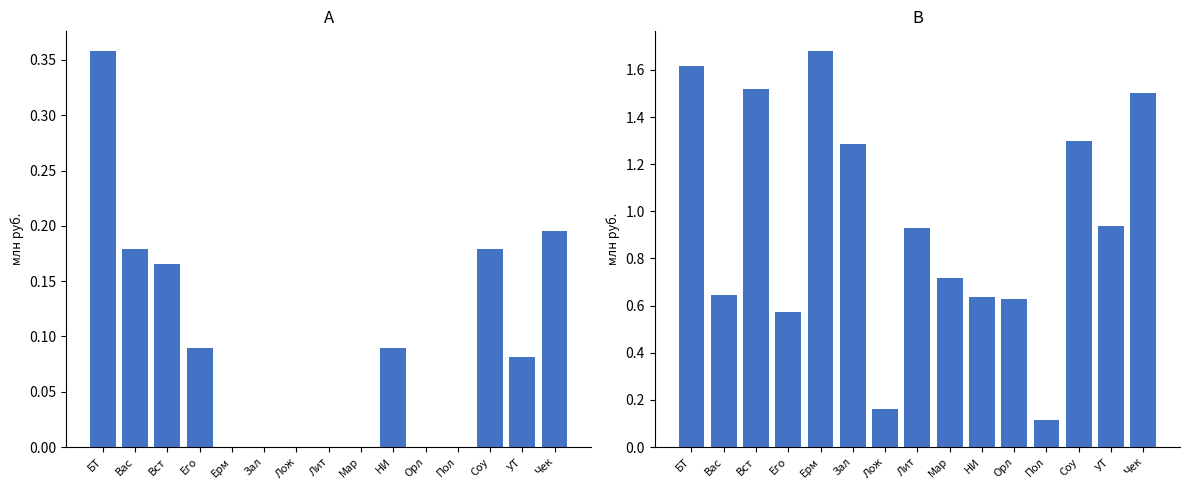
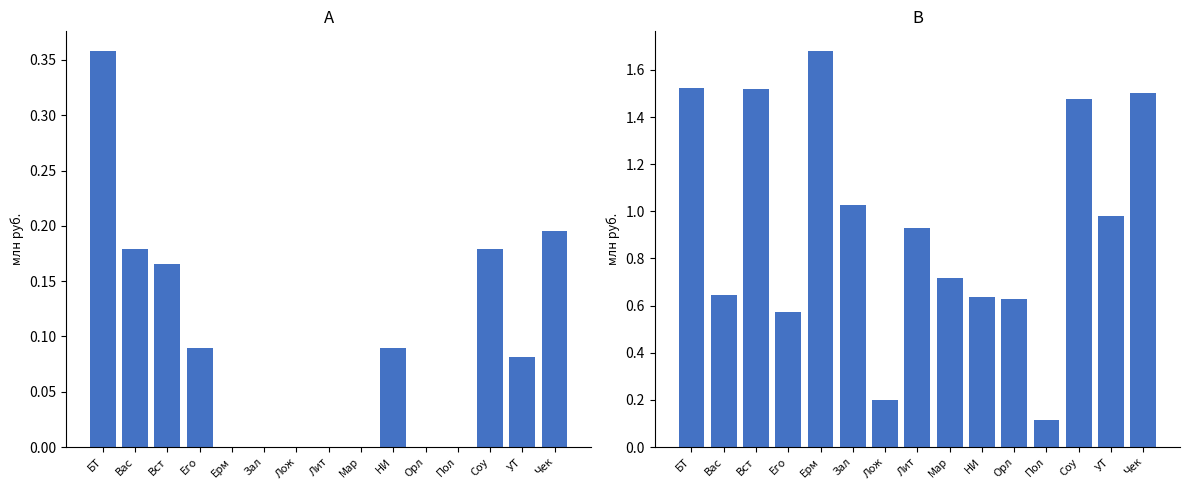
B, БТ: 1.61 -> 1.52
B, Зал: 1.29 -> 1.03
B, Лож: 0.16 -> 0.20
B, Соу: 1.30 -> 1.48
B, УТ: 0.94 -> 0.98
